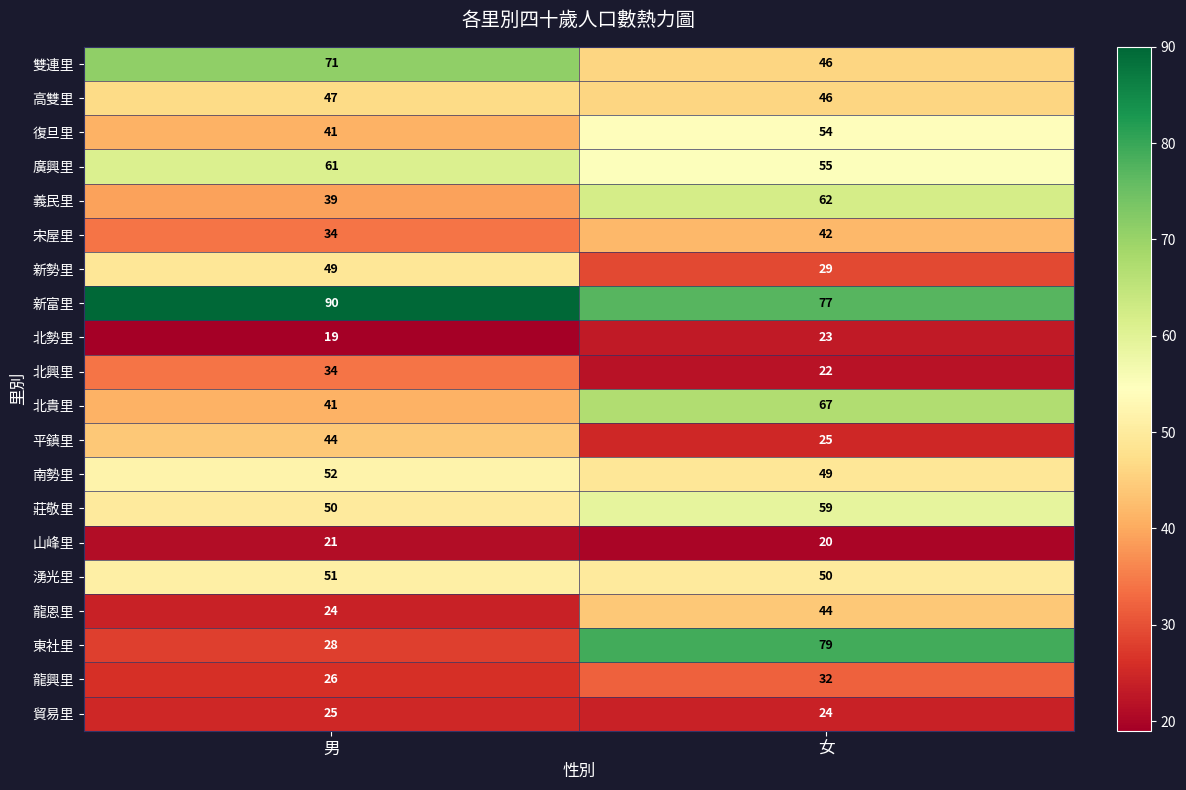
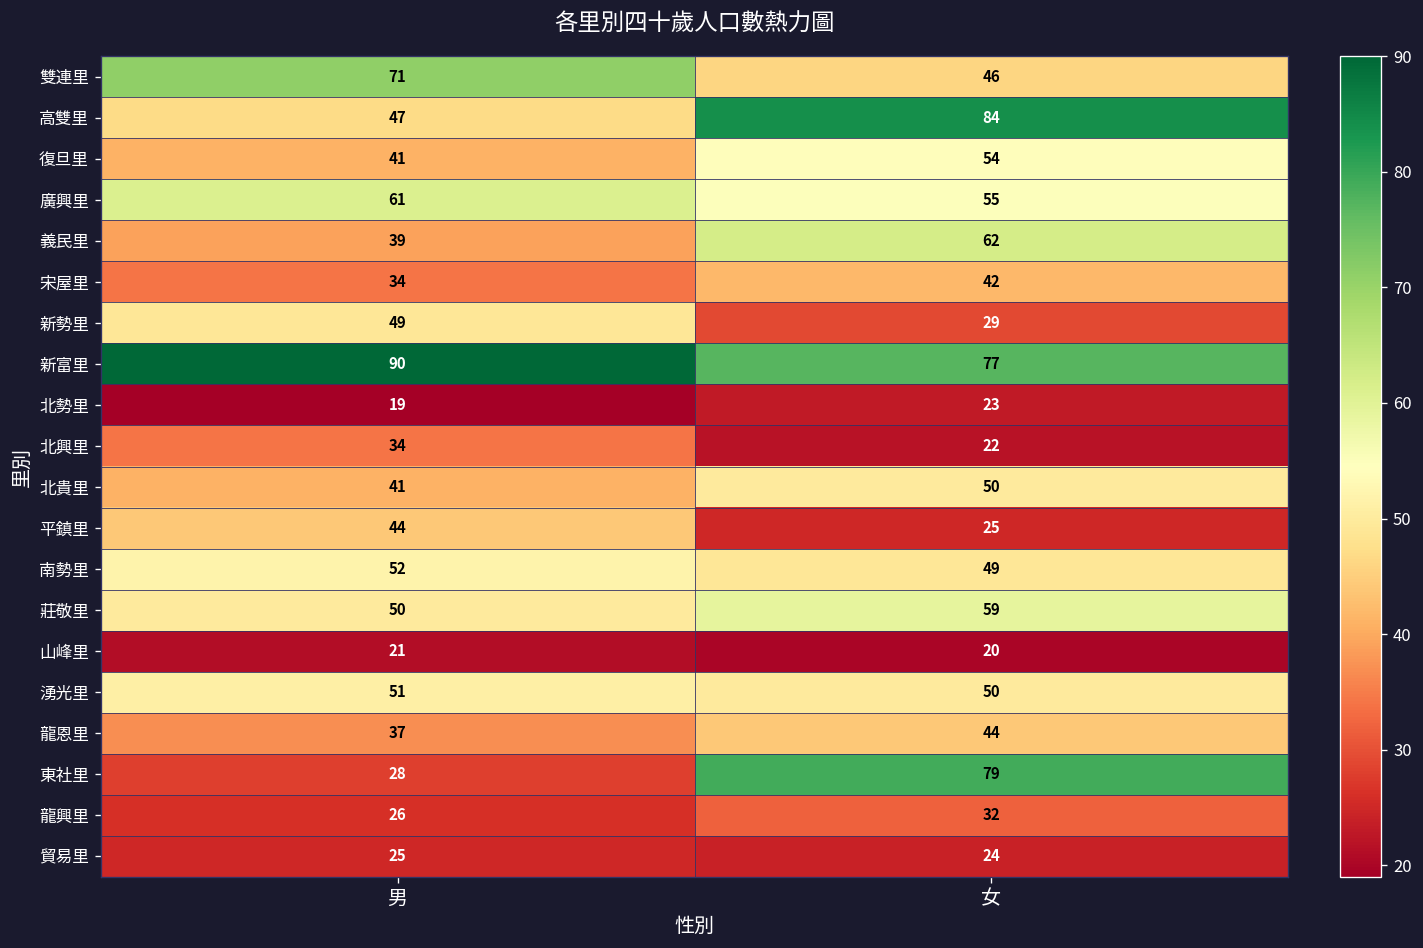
高雙里, 女: 46 -> 84
北貴里, 女: 67 -> 50
龍恩里, 男: 24 -> 37
